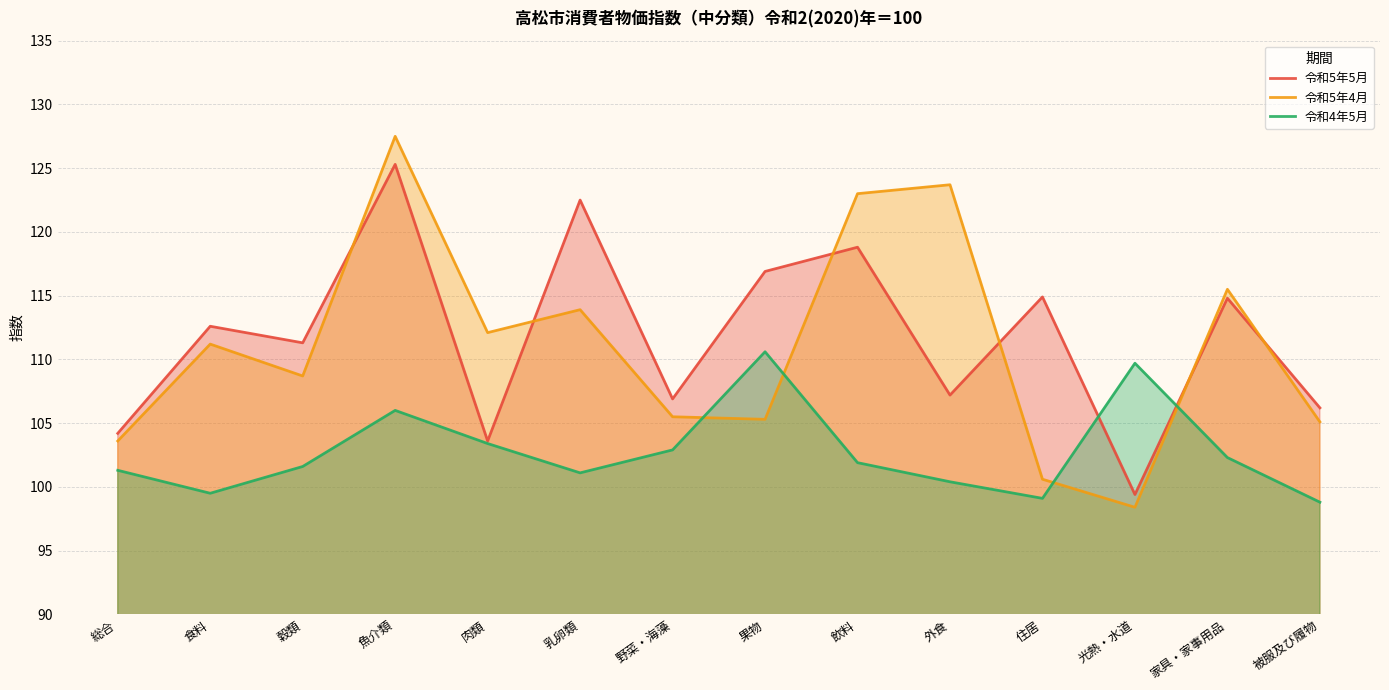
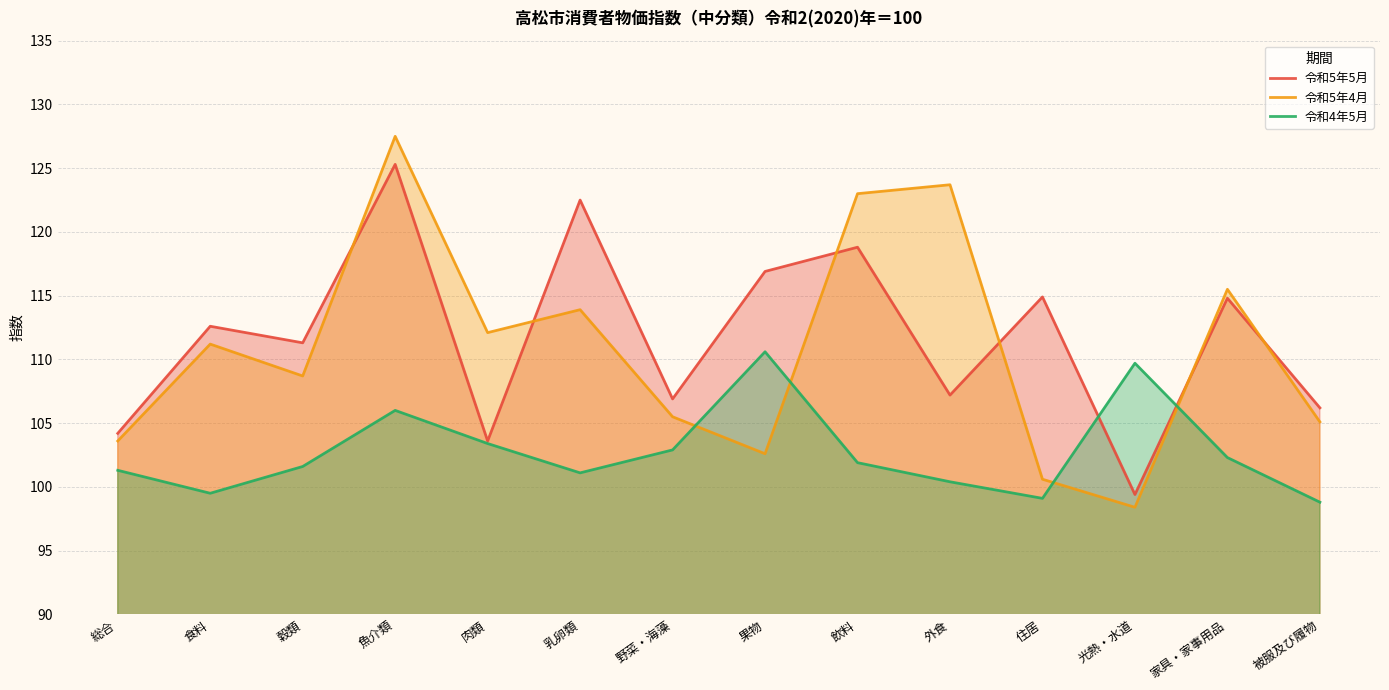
令和5年4月, 果物: 105.3 -> 102.6
